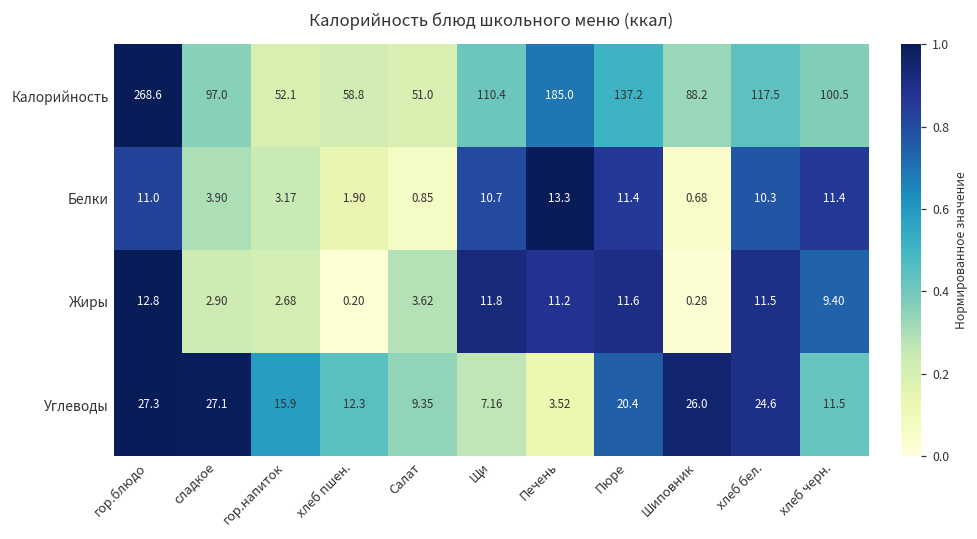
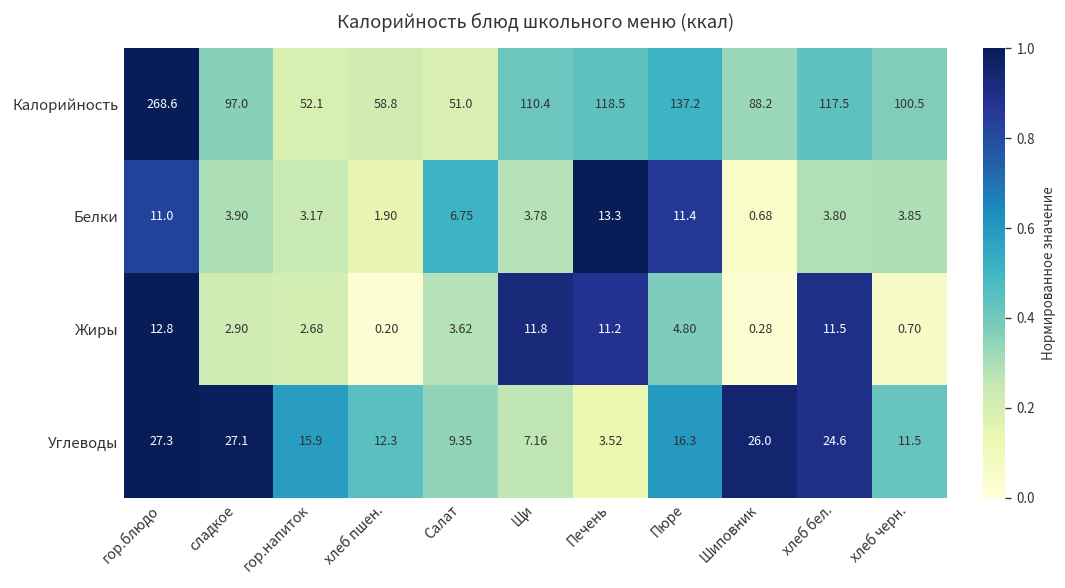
Калорийность, Печень: 185.0 -> 118.5
Белки, Салат: 0.85 -> 6.75
Белки, Щи: 10.7 -> 3.78
Белки, хлеб бел.: 10.3 -> 3.80
Белки, хлеб черн.: 11.4 -> 3.85
Жиры, Пюре: 11.6 -> 4.80
Жиры, хлеб черн.: 9.40 -> 0.70
Углеводы, Пюре: 20.4 -> 16.3
